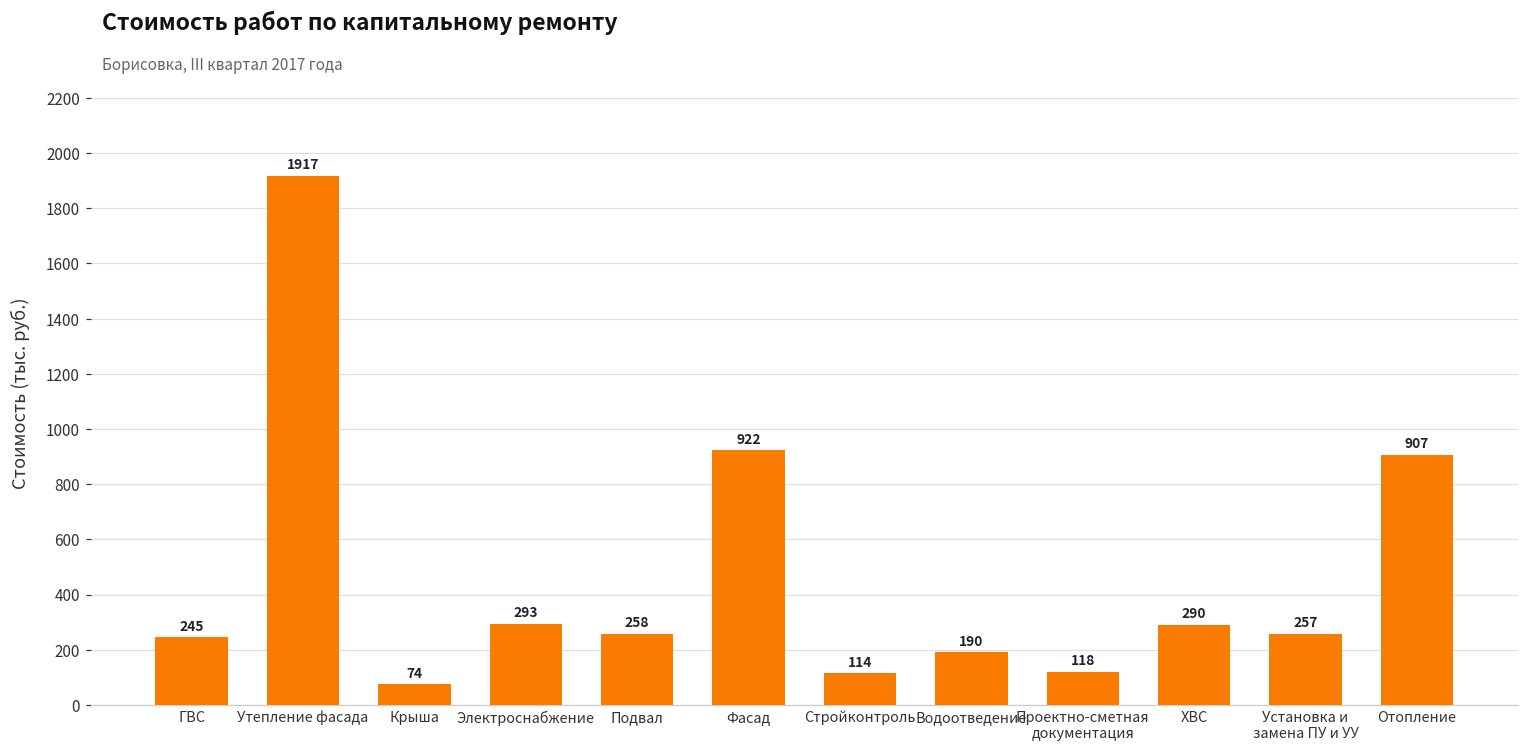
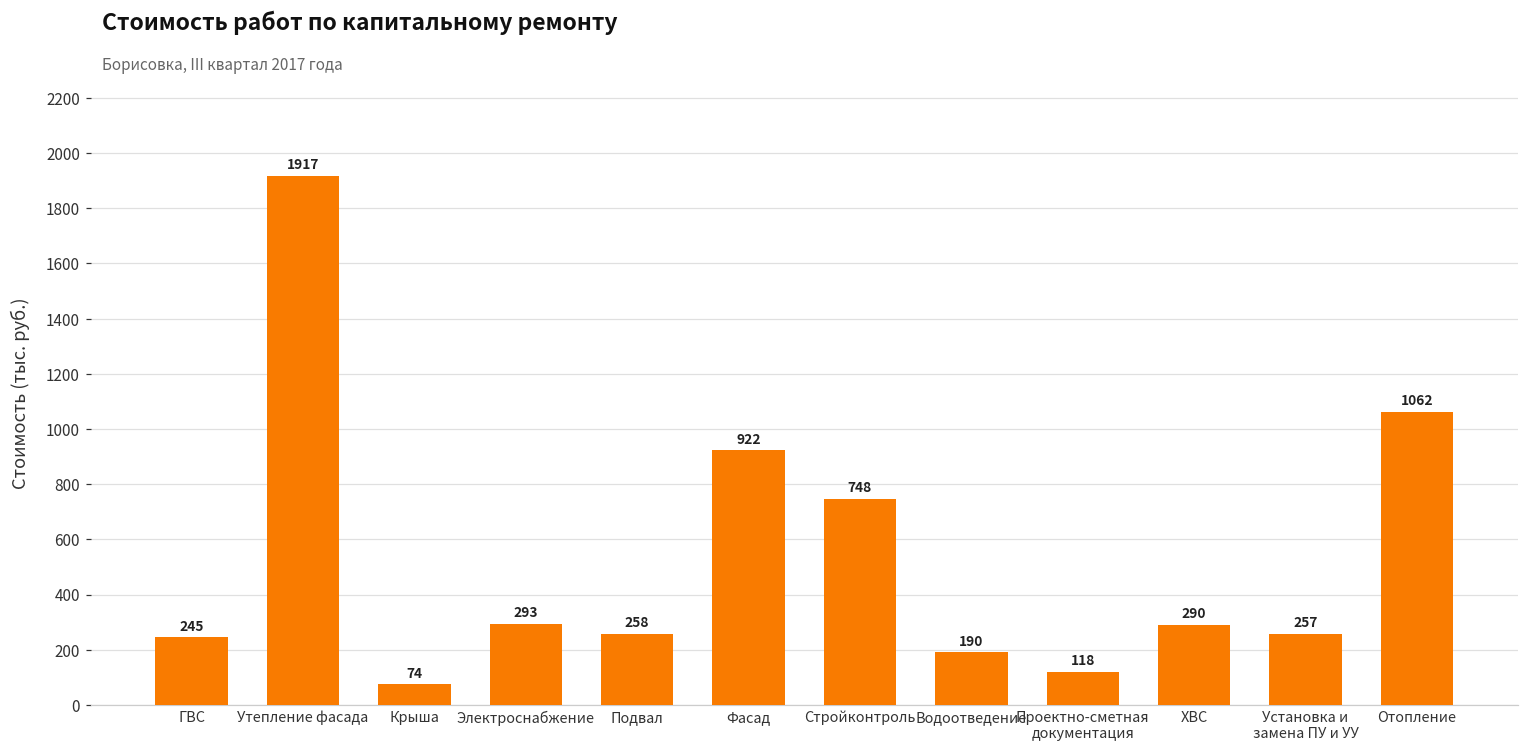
Стройконтроль: 114 -> 748
Отопление: 907 -> 1062
